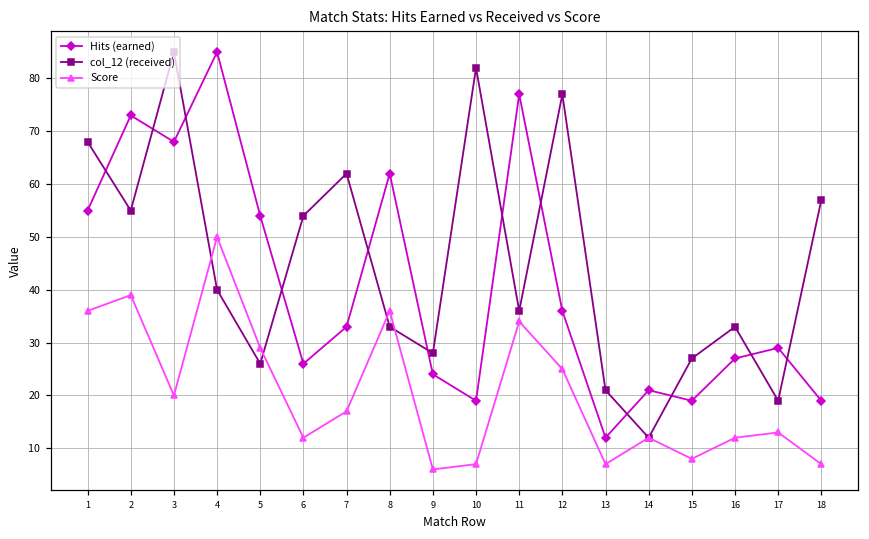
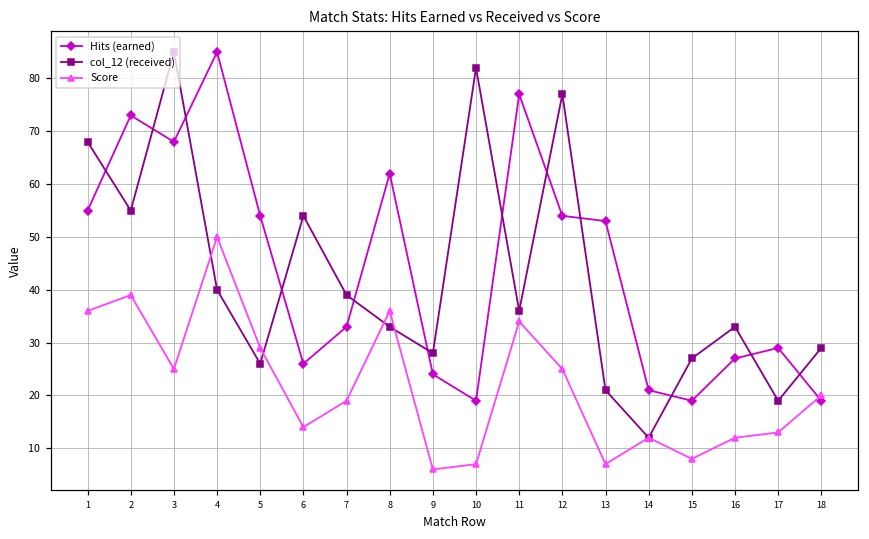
Score, 3: 20 -> 25
Score, 6: 12 -> 14
col_12 (received), 7: 62 -> 39
Score, 7: 17 -> 19
Hits (earned), 12: 36 -> 54
Hits (earned), 13: 12 -> 53
col_12 (received), 18: 57 -> 29
Score, 18: 7 -> 20
